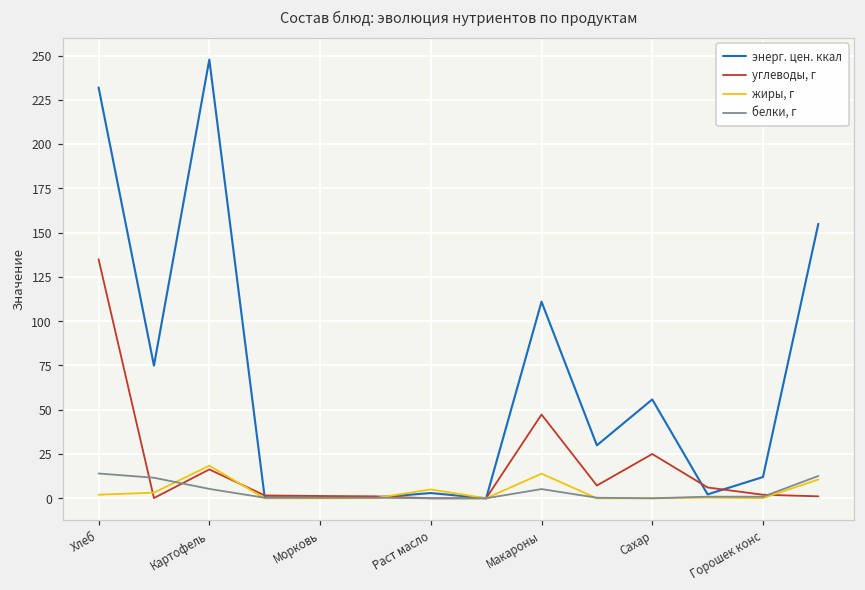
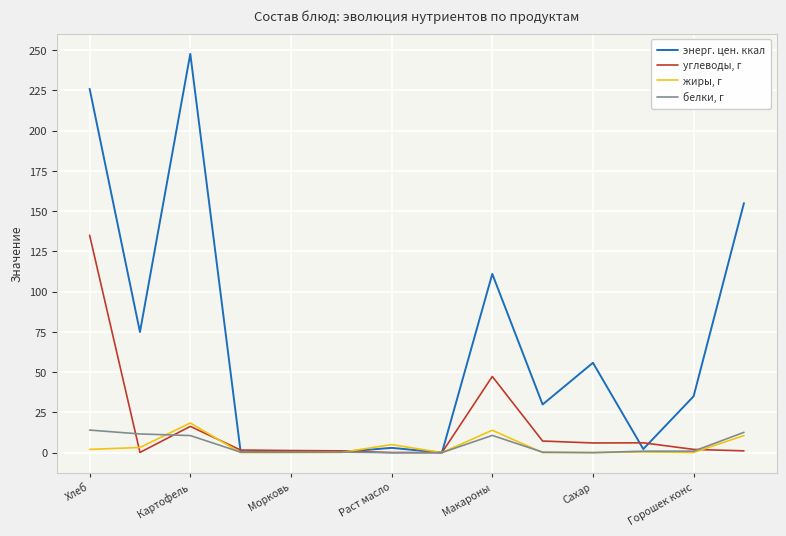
энерг. цен. ккал, Хлеб: 232 -> 226
белки, г, Картофель: 5 -> 11
белки, г, Макароны: 5 -> 11
углеводы, г, Сахар: 25 -> 6
энерг. цен. ккал, Горошек конс: 12 -> 35
